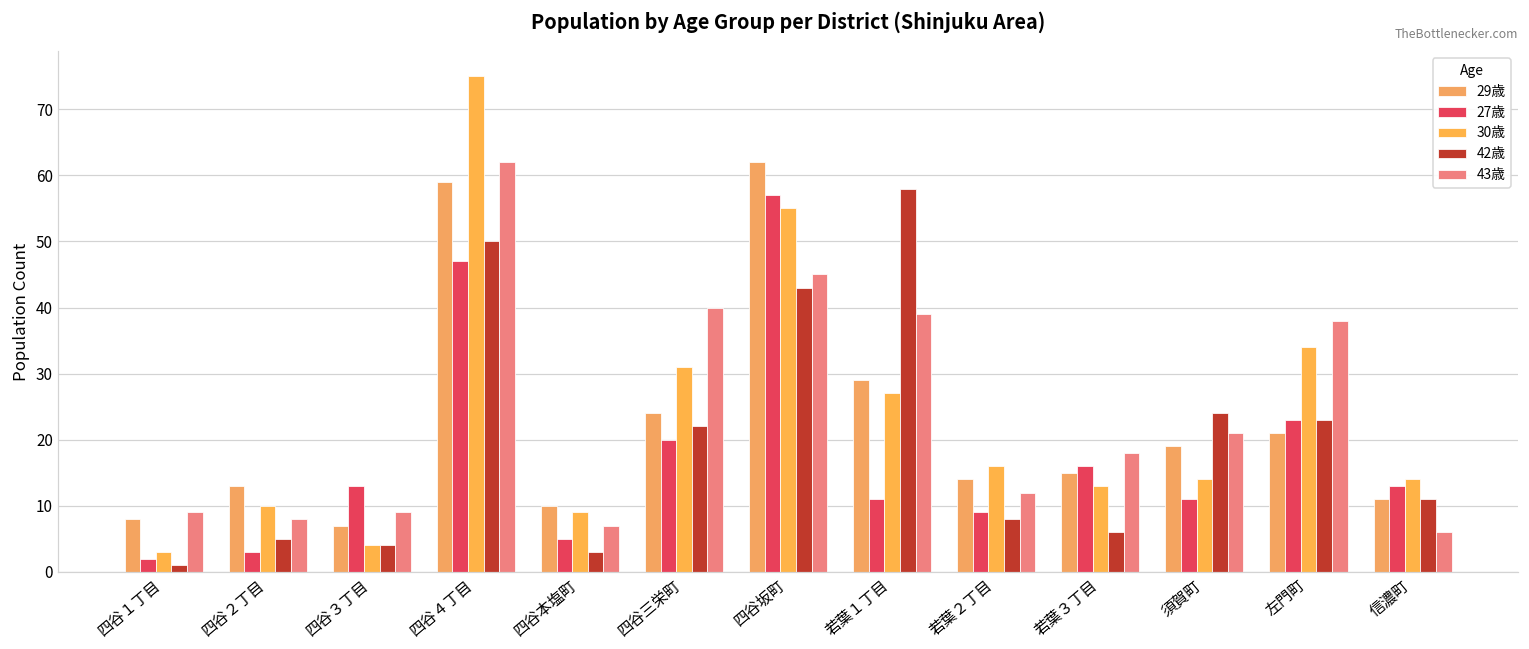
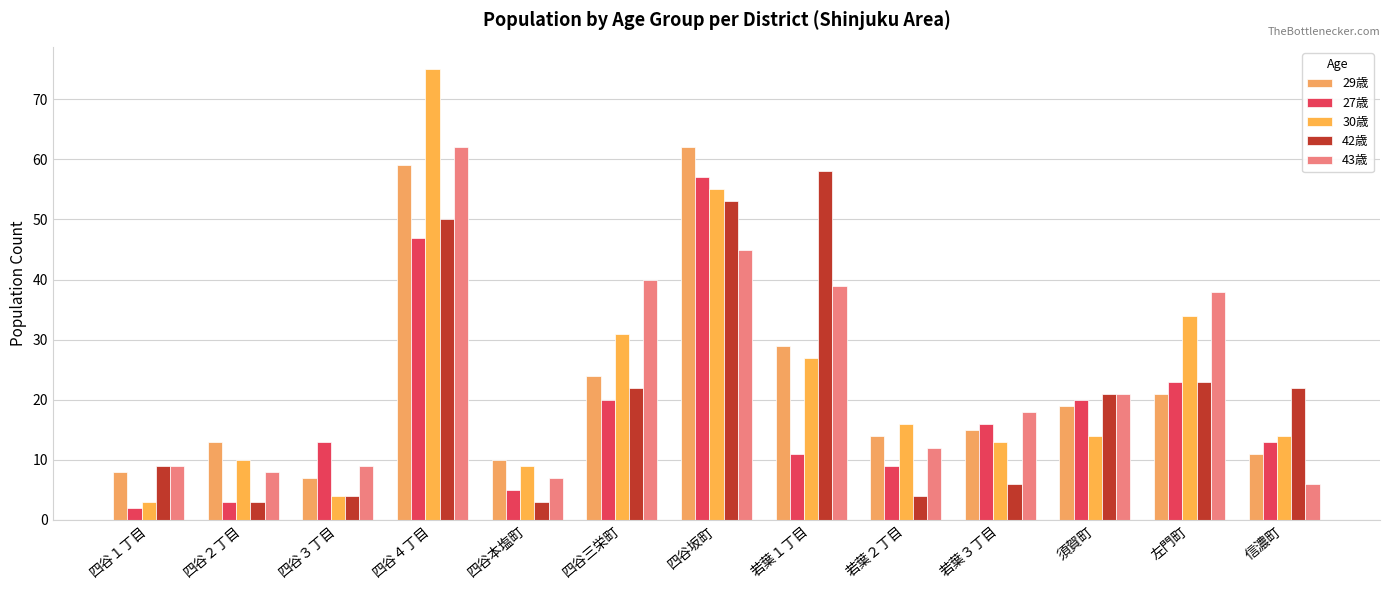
42歳, 四谷１丁目: 1 -> 9
42歳, 四谷２丁目: 5 -> 3
42歳, 四谷坂町: 43 -> 53
42歳, 若葉２丁目: 8 -> 4
27歳, 須賀町: 11 -> 20
42歳, 須賀町: 24 -> 21
42歳, 信濃町: 11 -> 22
